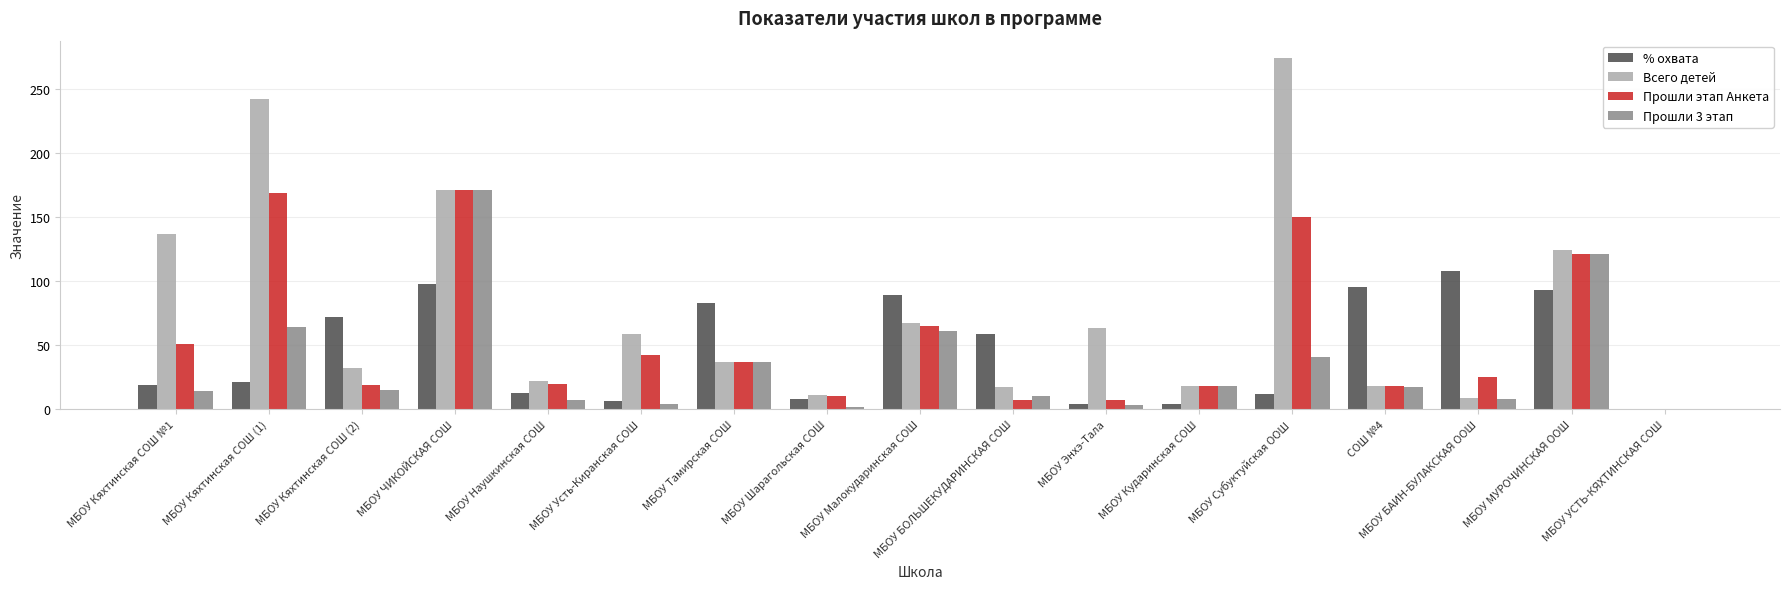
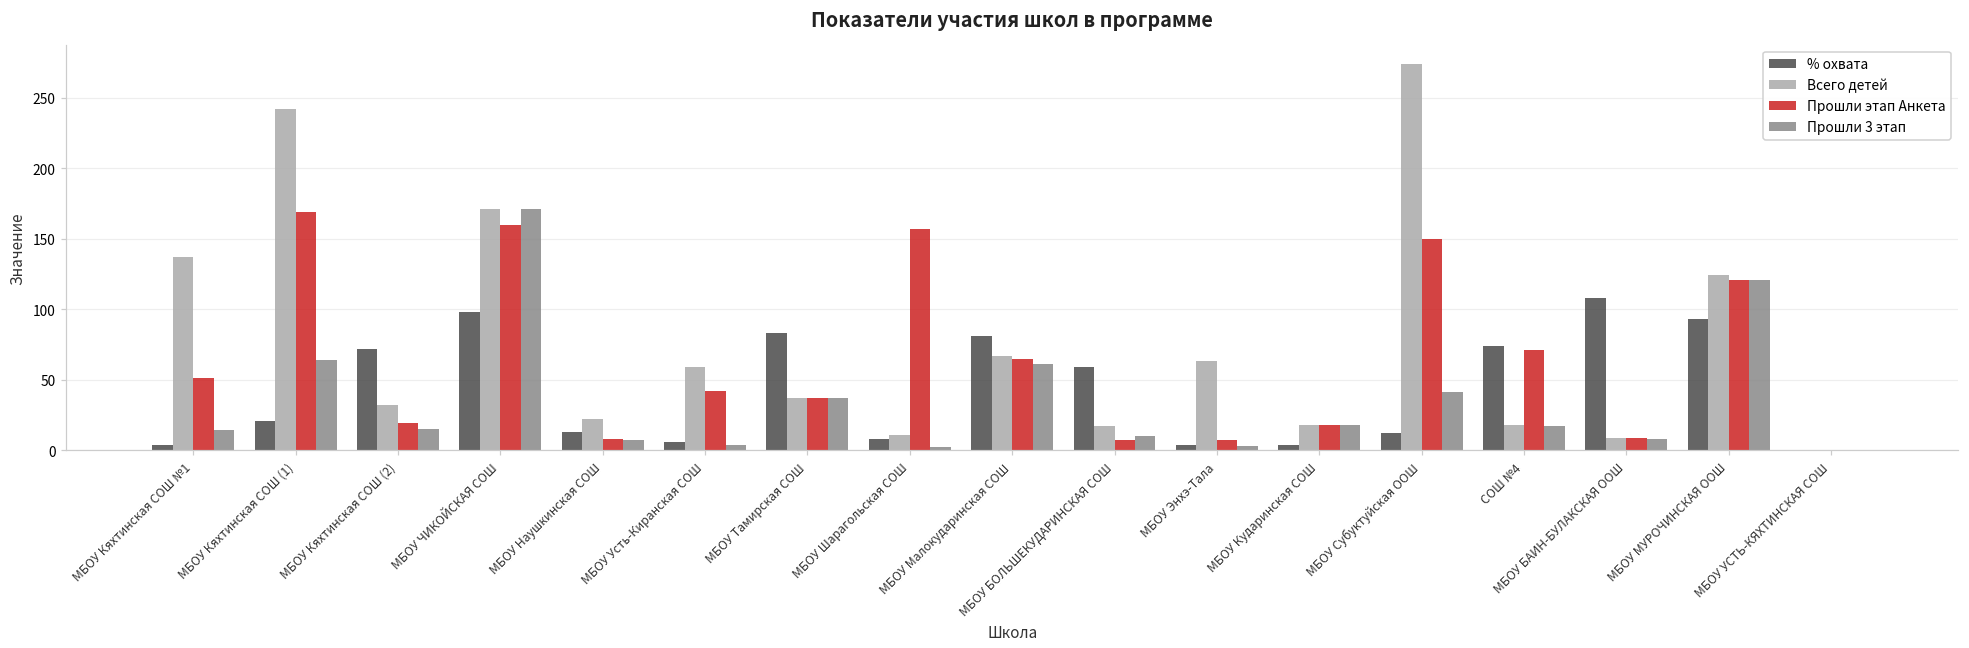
% охвата, МБОУ Кяхтинская СОШ №1: 19 -> 4
Прошли этап Анкета, МБОУ ЧИКОЙСКАЯ СОШ: 171 -> 160
Прошли этап Анкета, МБОУ Наушкинская СОШ: 20 -> 8
Прошли этап Анкета, МБОУ Шарагольская СОШ: 10 -> 157
% охвата, МБОУ Малокударинская СОШ: 89 -> 81
% охвата, СОШ №4: 95 -> 74
Прошли этап Анкета, СОШ №4: 18 -> 71
Прошли этап Анкета, МБОУ БАИН-БУЛАКСКАЯ ООШ: 25 -> 9
